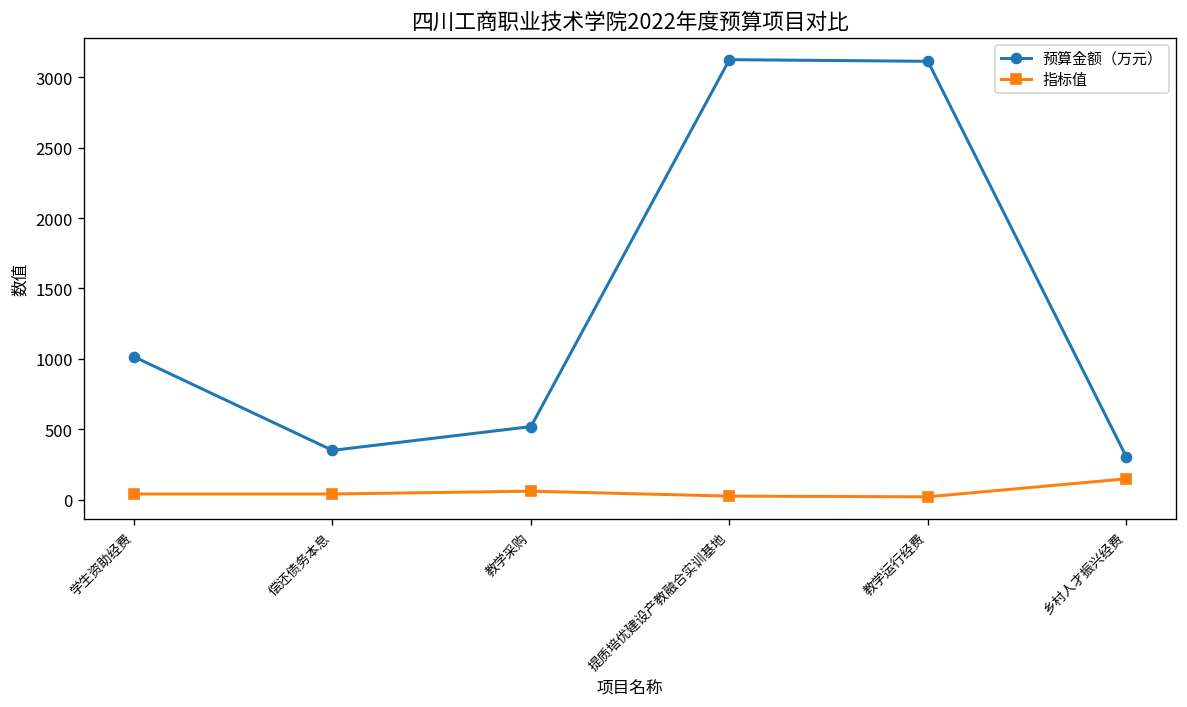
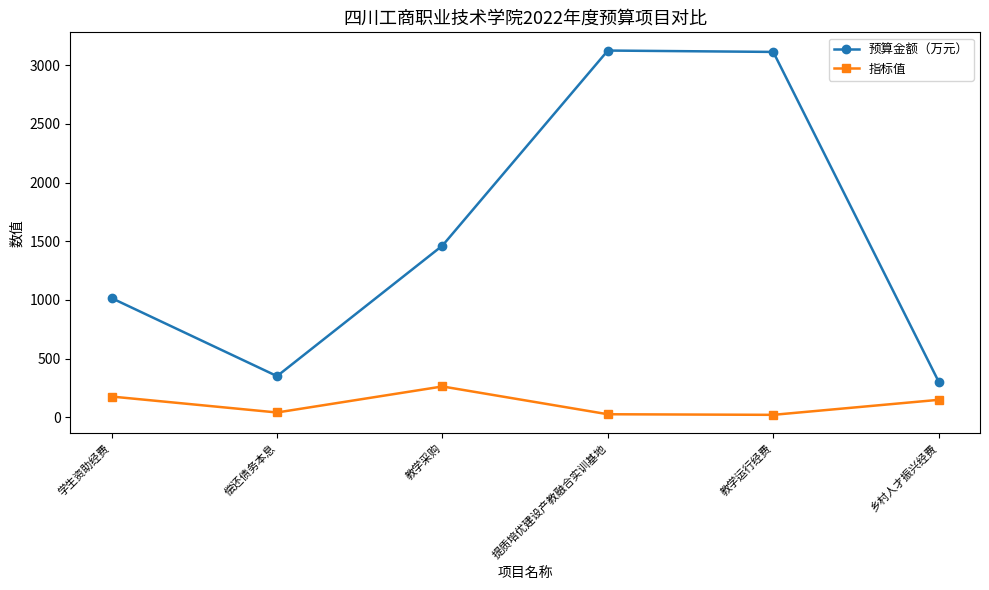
指标值, 学生资助经费: 40 -> 180
预算金额（万元）, 教学采购: 520 -> 1460
指标值, 教学采购: 60 -> 260
